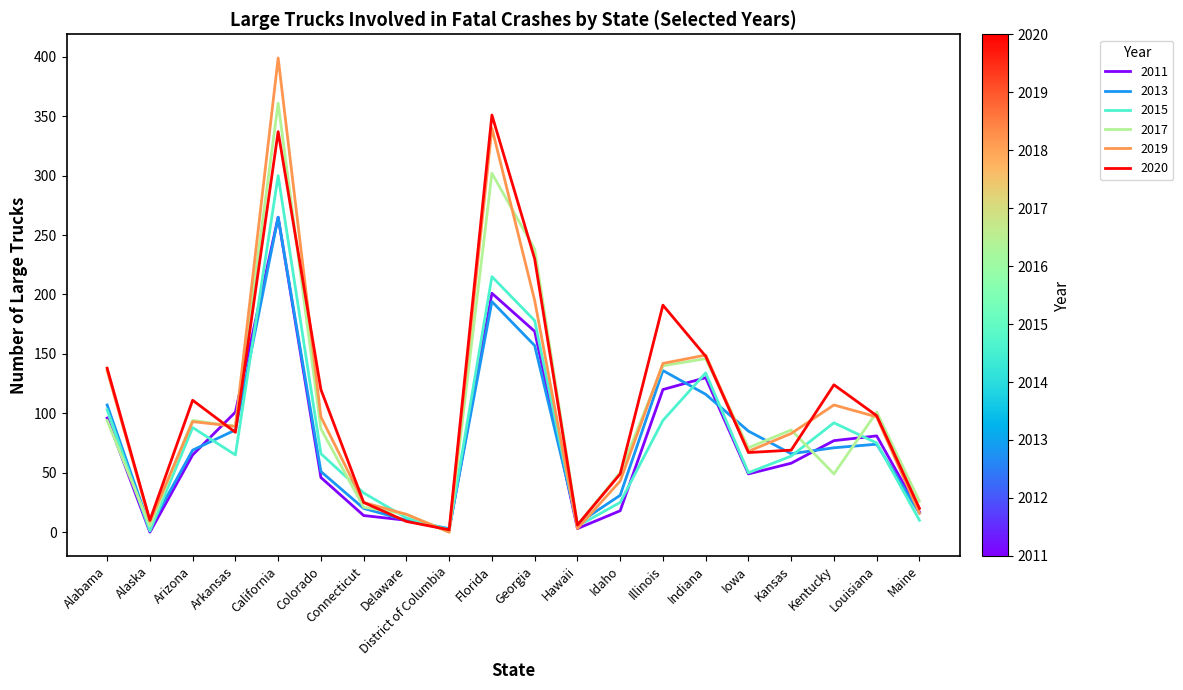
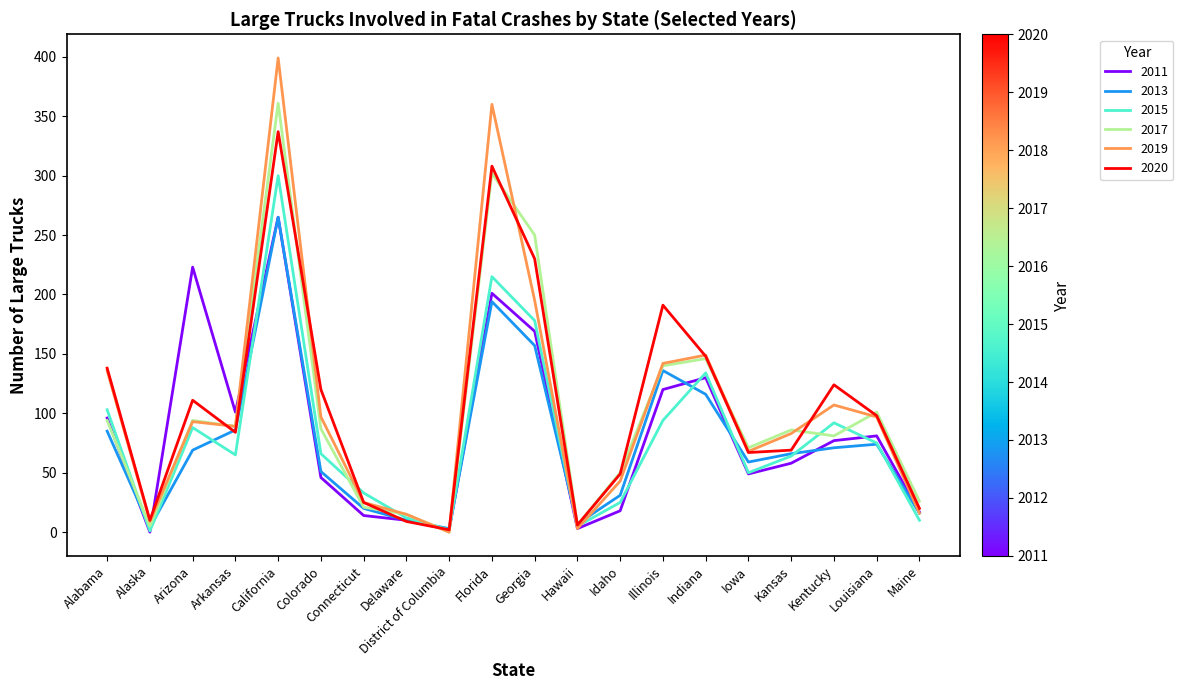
2013, Alabama: 107 -> 85
2011, Arizona: 65 -> 223
2019, Florida: 340 -> 360
2020, Florida: 351 -> 308
2017, Georgia: 238 -> 250
2013, Iowa: 85 -> 59
2017, Kentucky: 49 -> 81
